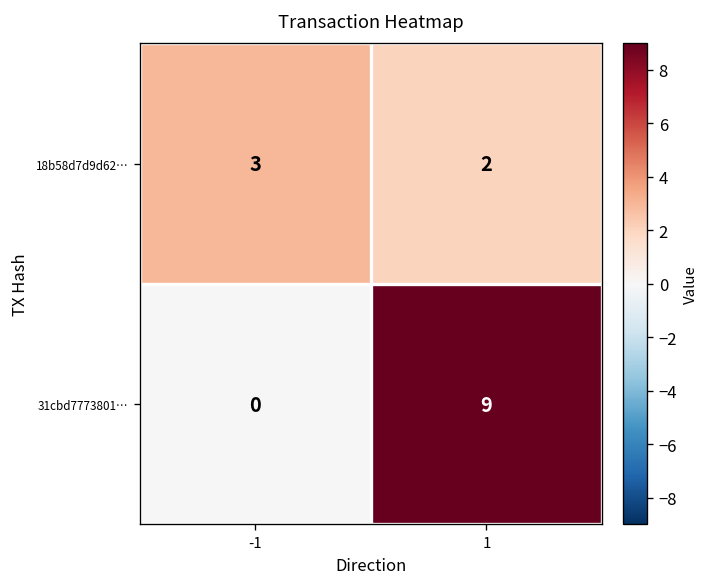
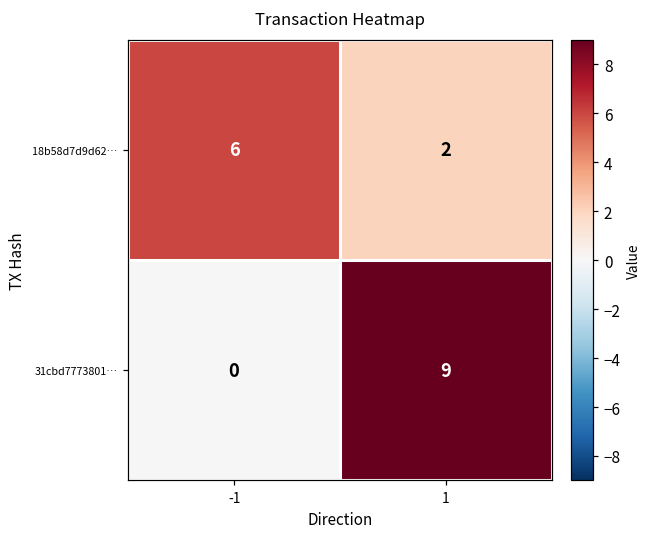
18b58d7d9d62…, -1: 3 -> 6
